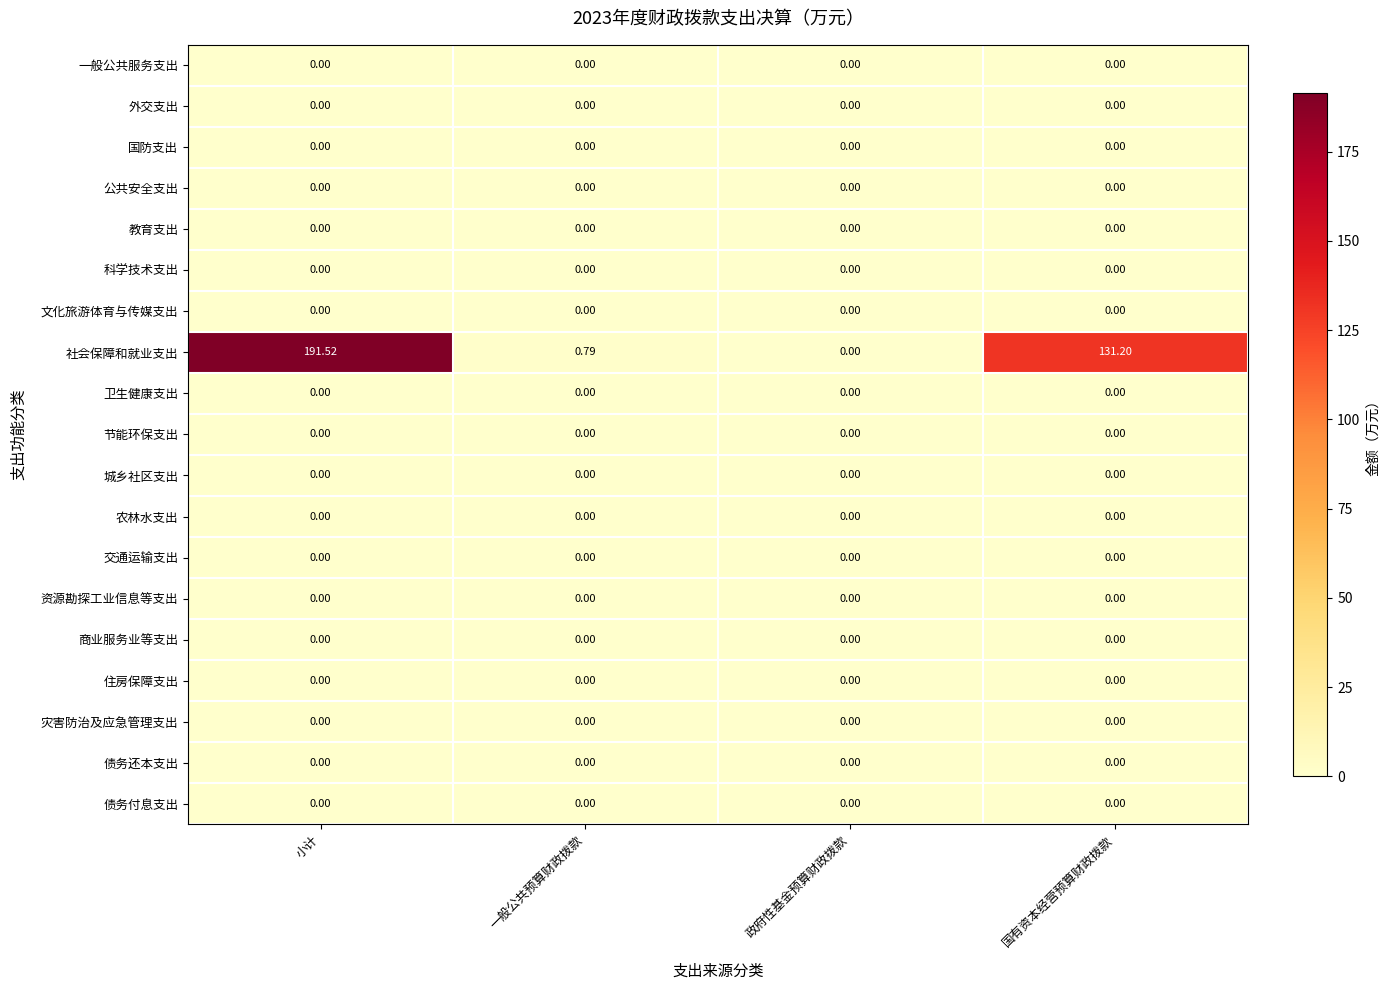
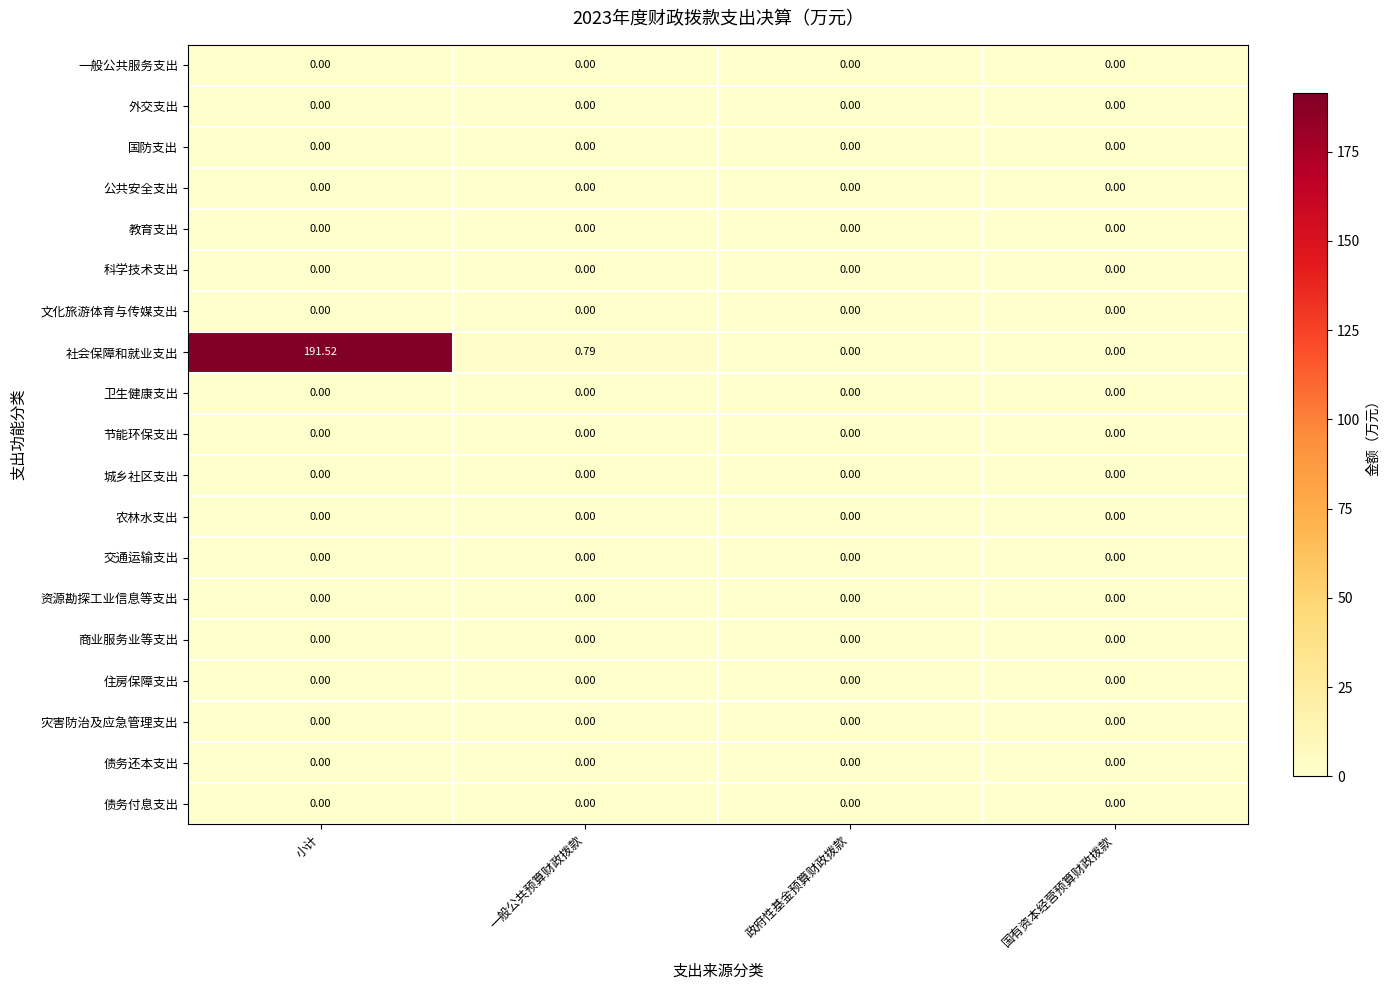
社会保障和就业支出, 国有资本经营预算财政拨款: 131.20 -> 0.00
